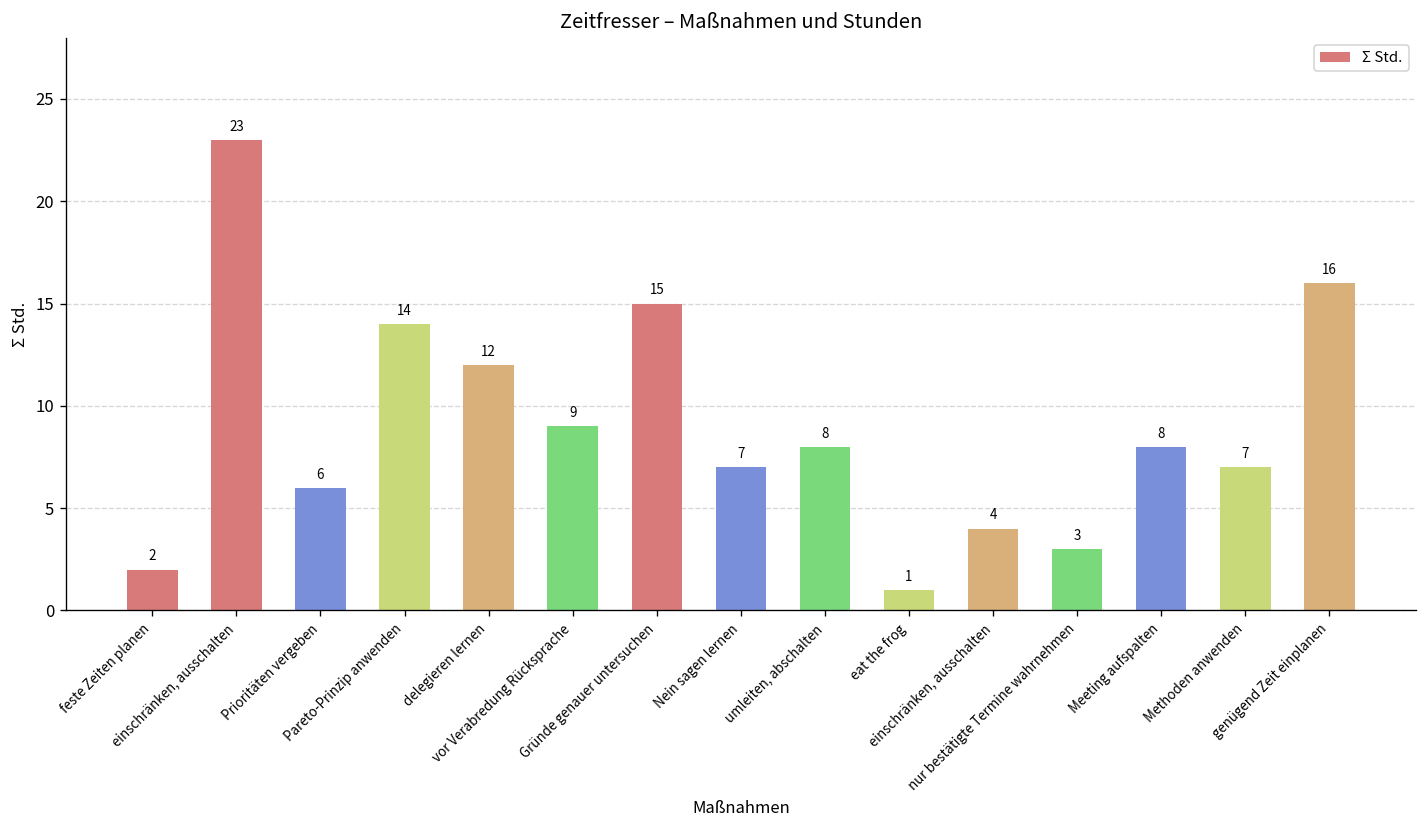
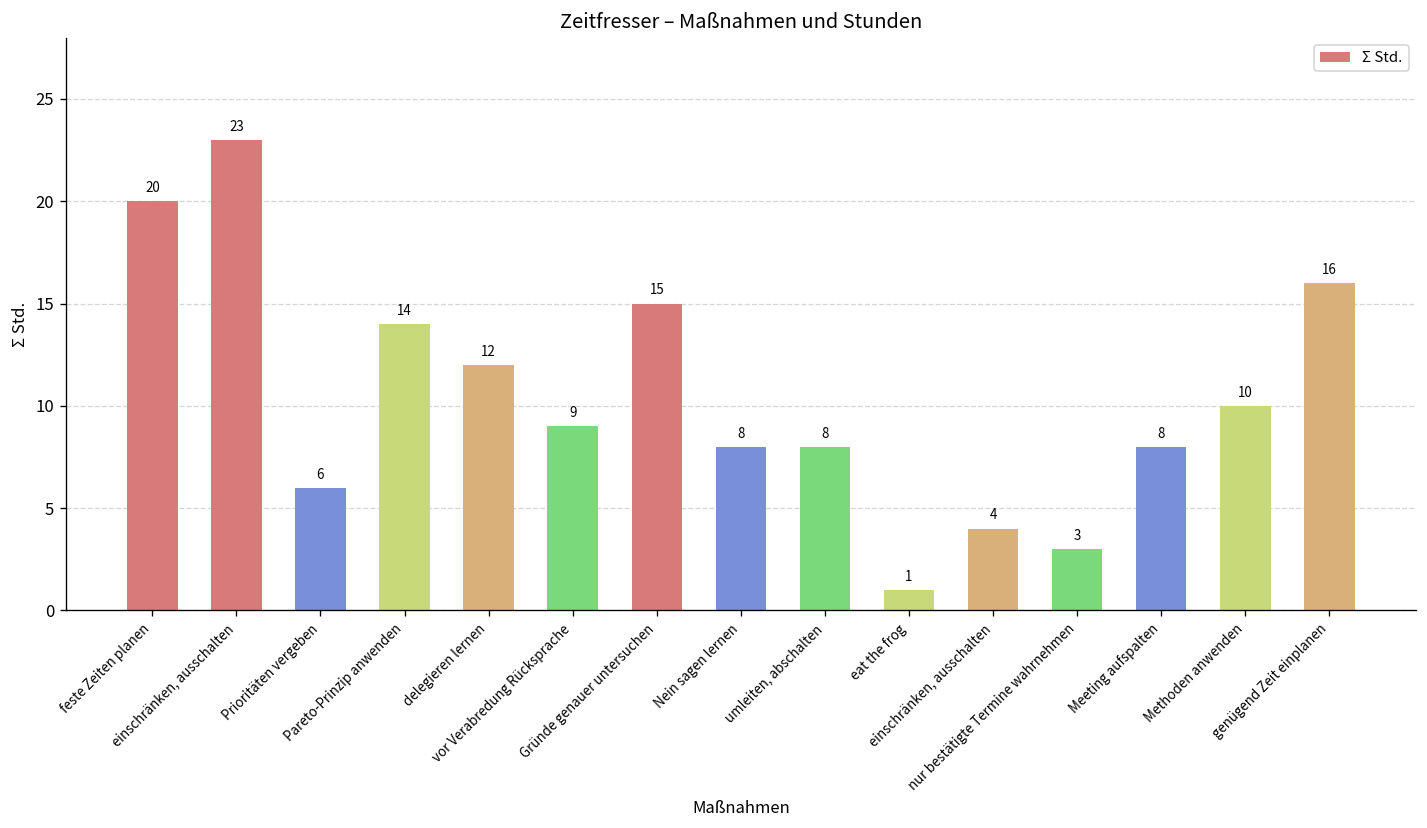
feste Zeiten planen: 2 -> 20
Nein sagen lernen: 7 -> 8
Methoden anwenden: 7 -> 10
